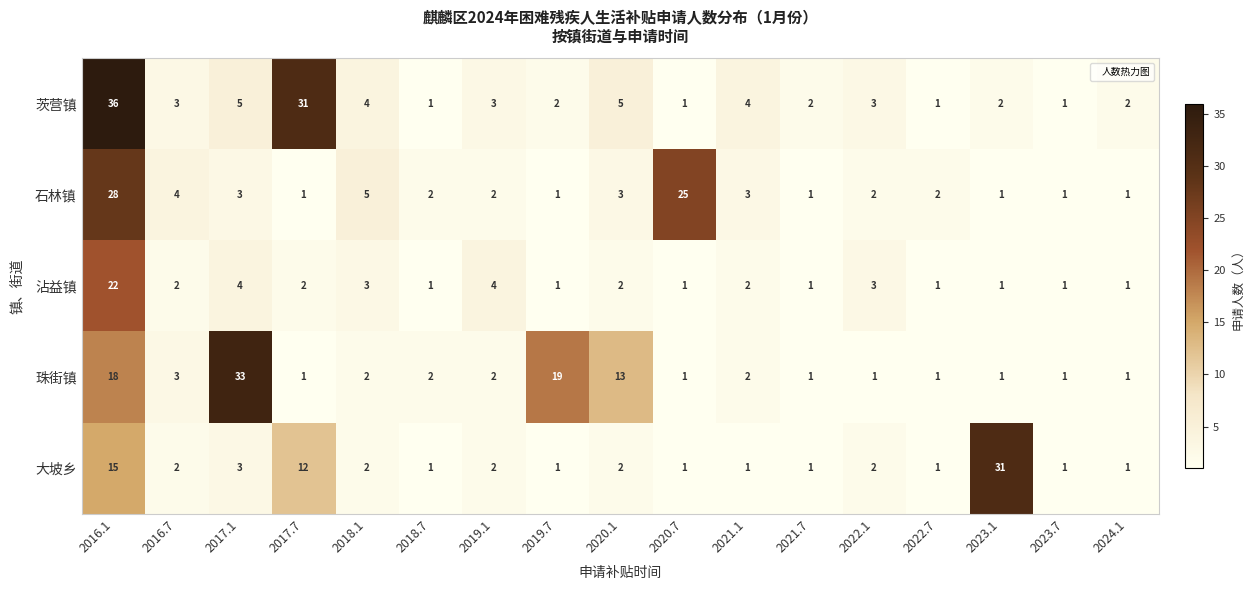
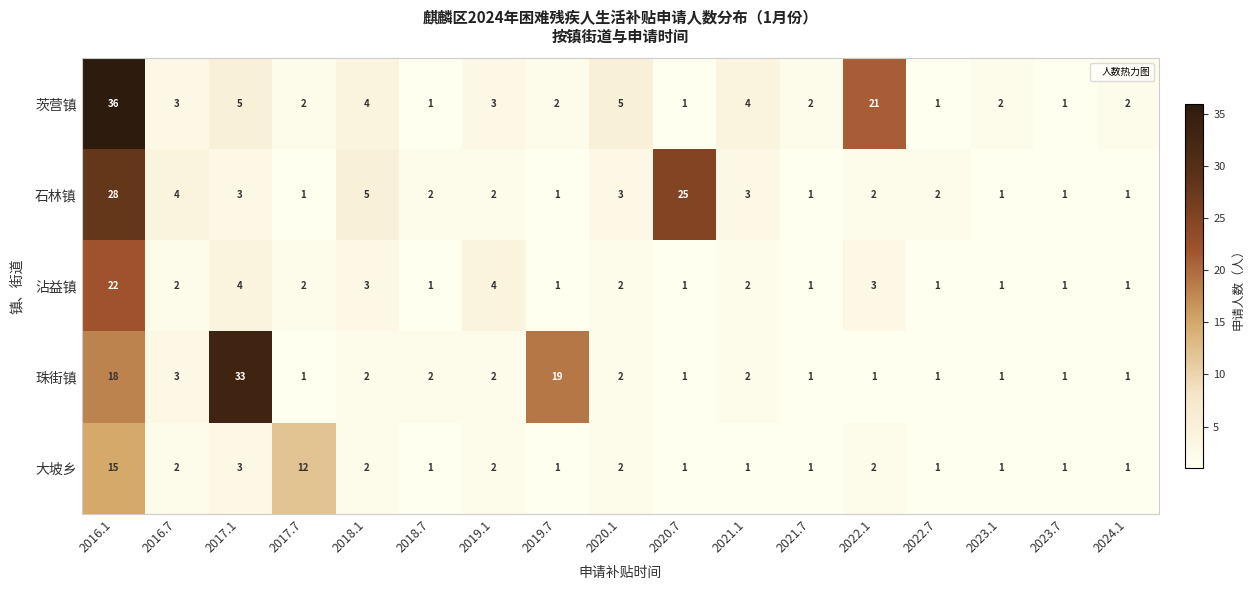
茨营镇, 2017.7: 31 -> 2
茨营镇, 2022.1: 3 -> 21
珠街镇, 2020.1: 13 -> 2
大坡乡, 2023.1: 31 -> 1
